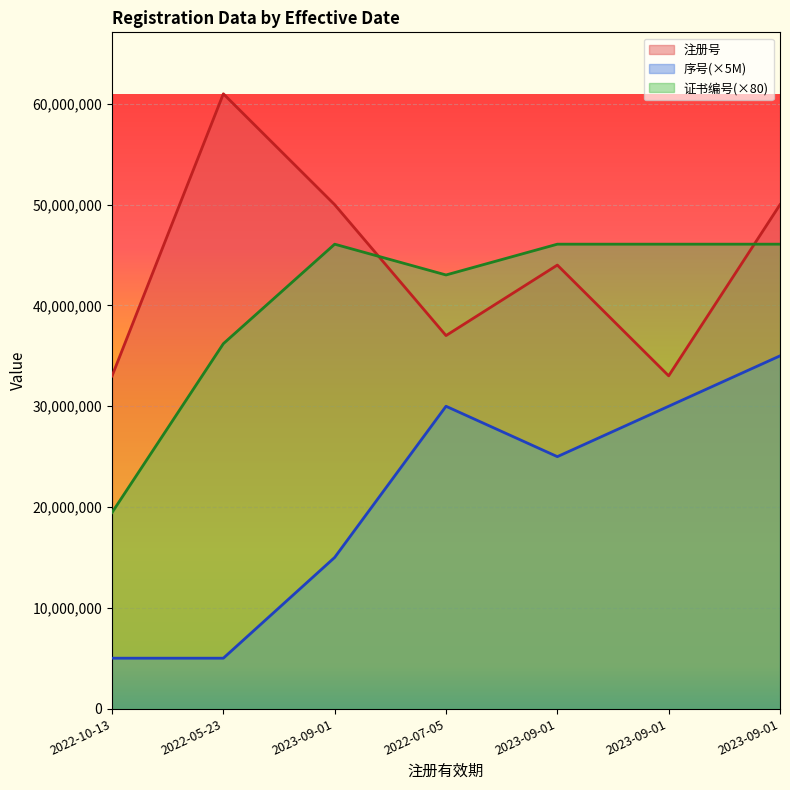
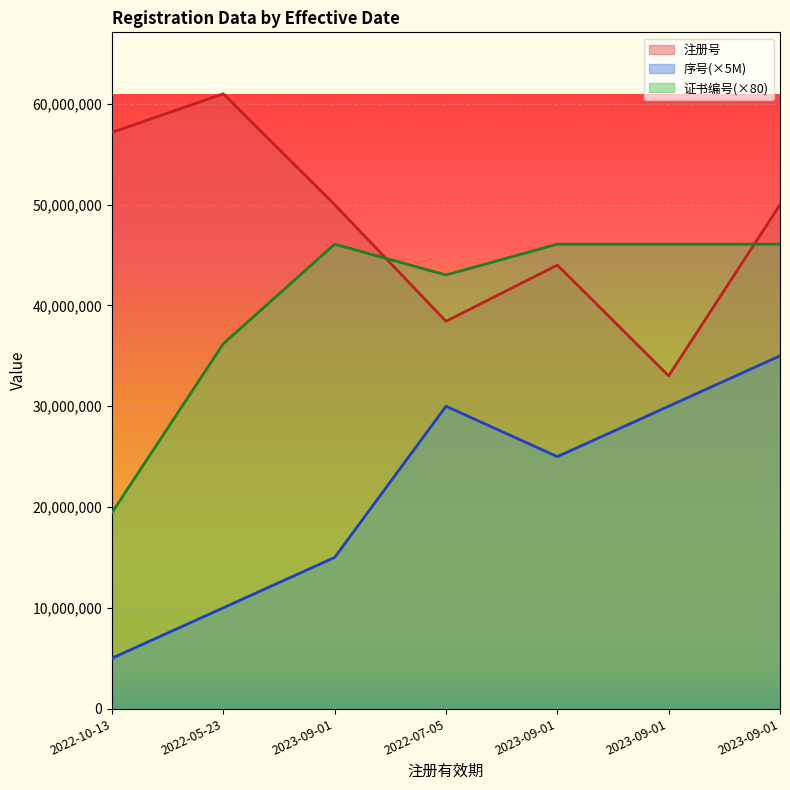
注册号, 2022-10-13: 33,000,000 -> 57,200,000
序号(×5M), 2022-05-23: 5,000,000 -> 10,000,000
注册号, 2022-07-05: 37,000,000 -> 38,400,000
